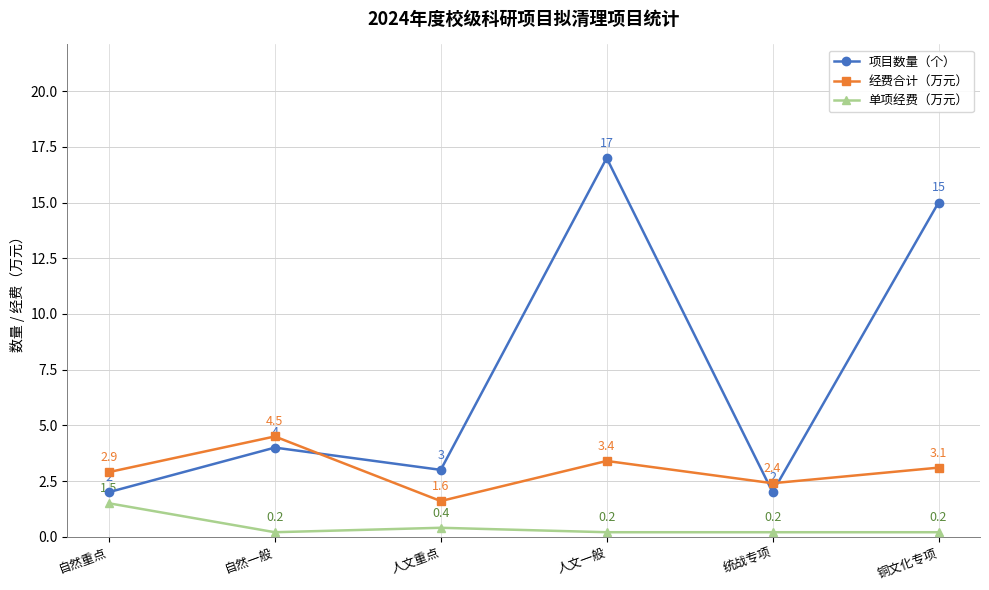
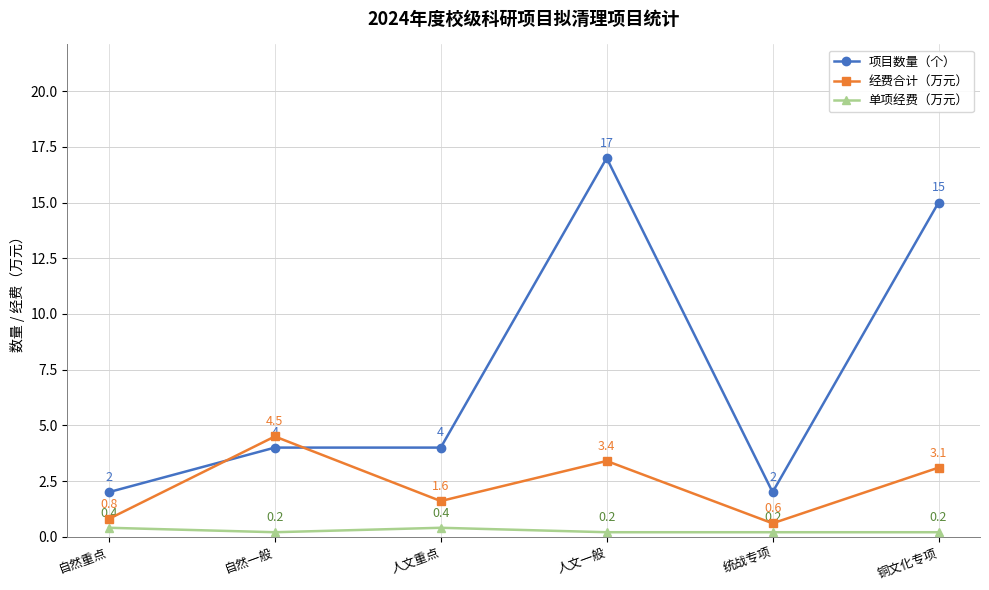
经费合计（万元）, 自然重点: 2.9 -> 0.8
单项经费（万元）, 自然重点: 1.5 -> 0.4
项目数量（个）, 人文重点: 3 -> 4
经费合计（万元）, 统战专项: 2.4 -> 0.6
